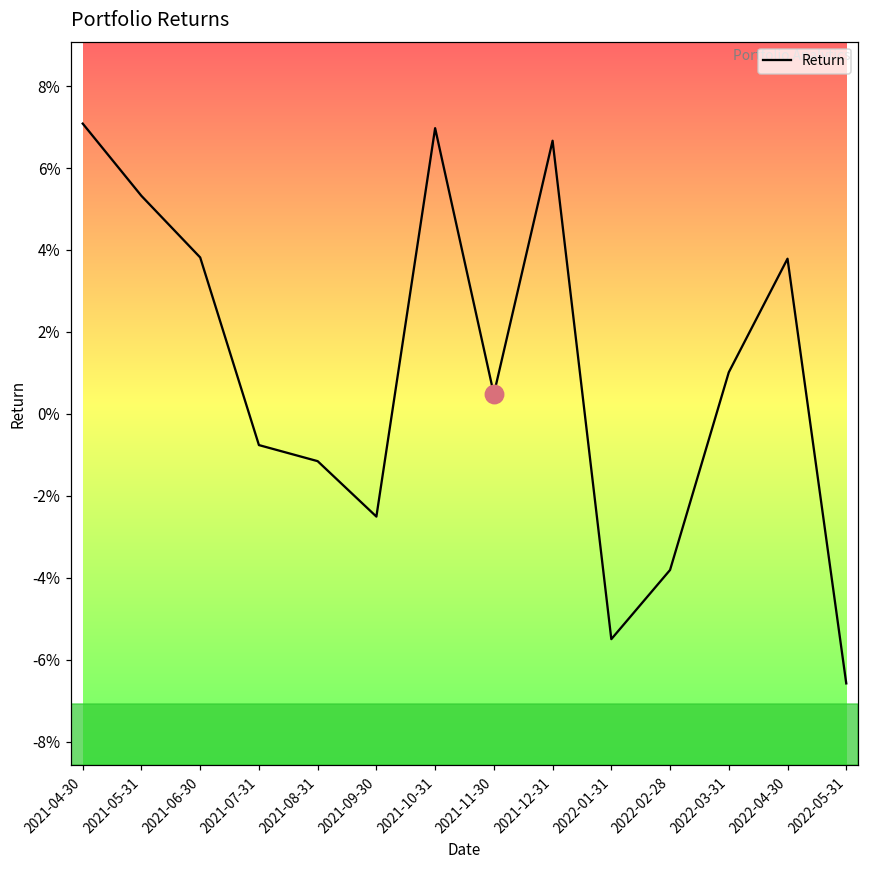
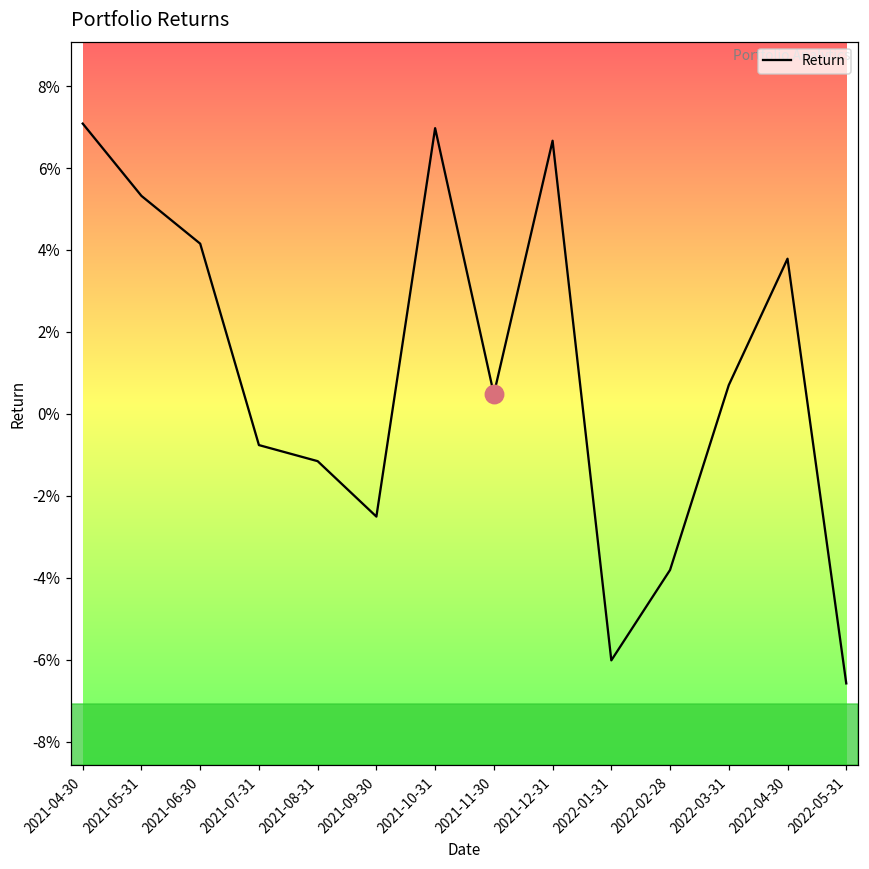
Return, 2021-06-30: 3.8% -> 4.2%
Return, 2022-01-31: -5.5% -> -6.0%
Return, 2022-03-31: 1.0% -> 0.7%
